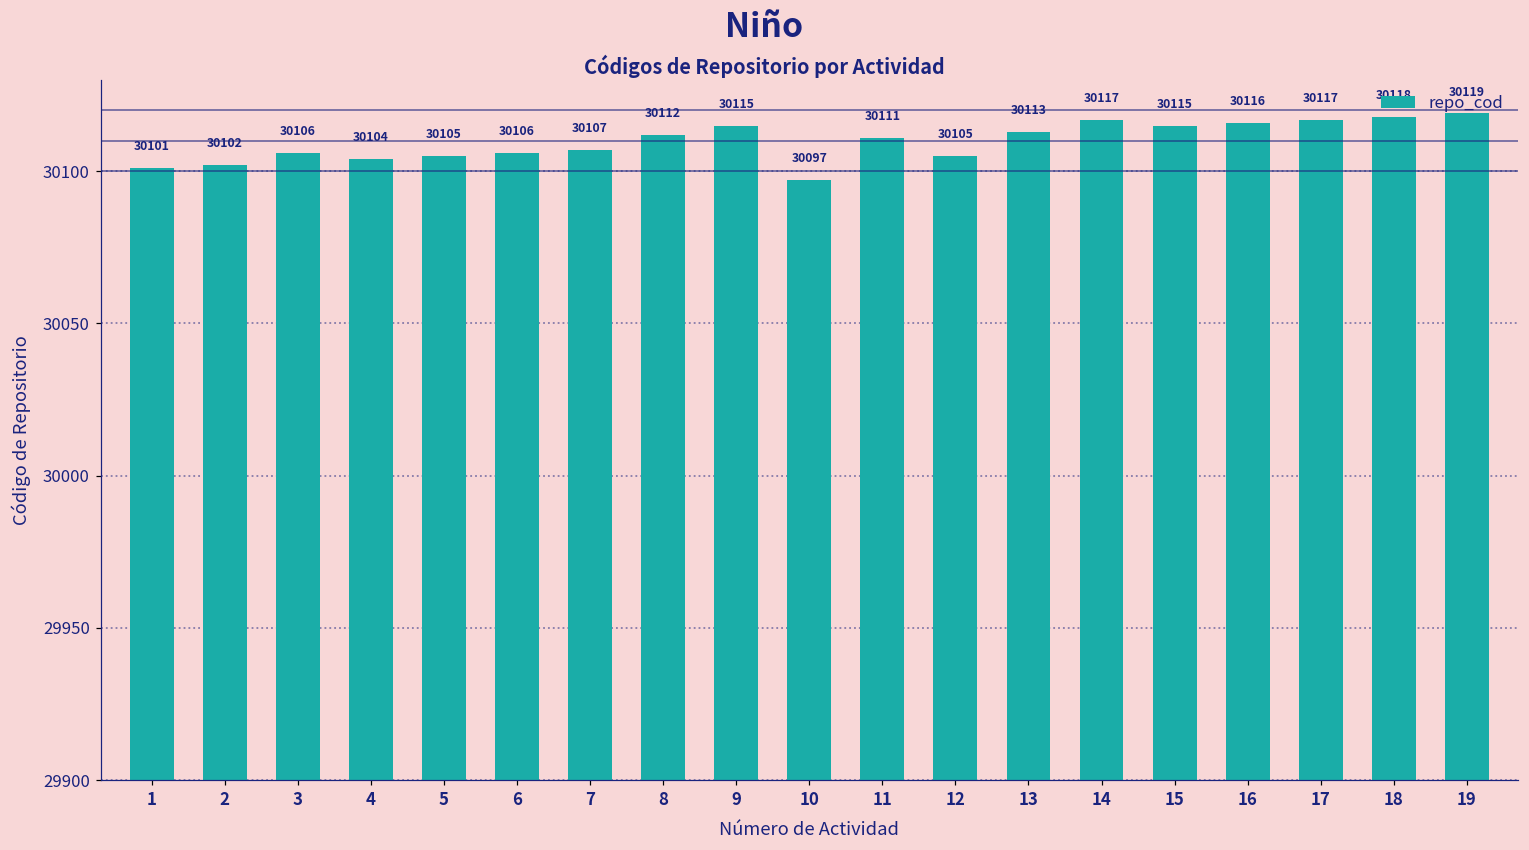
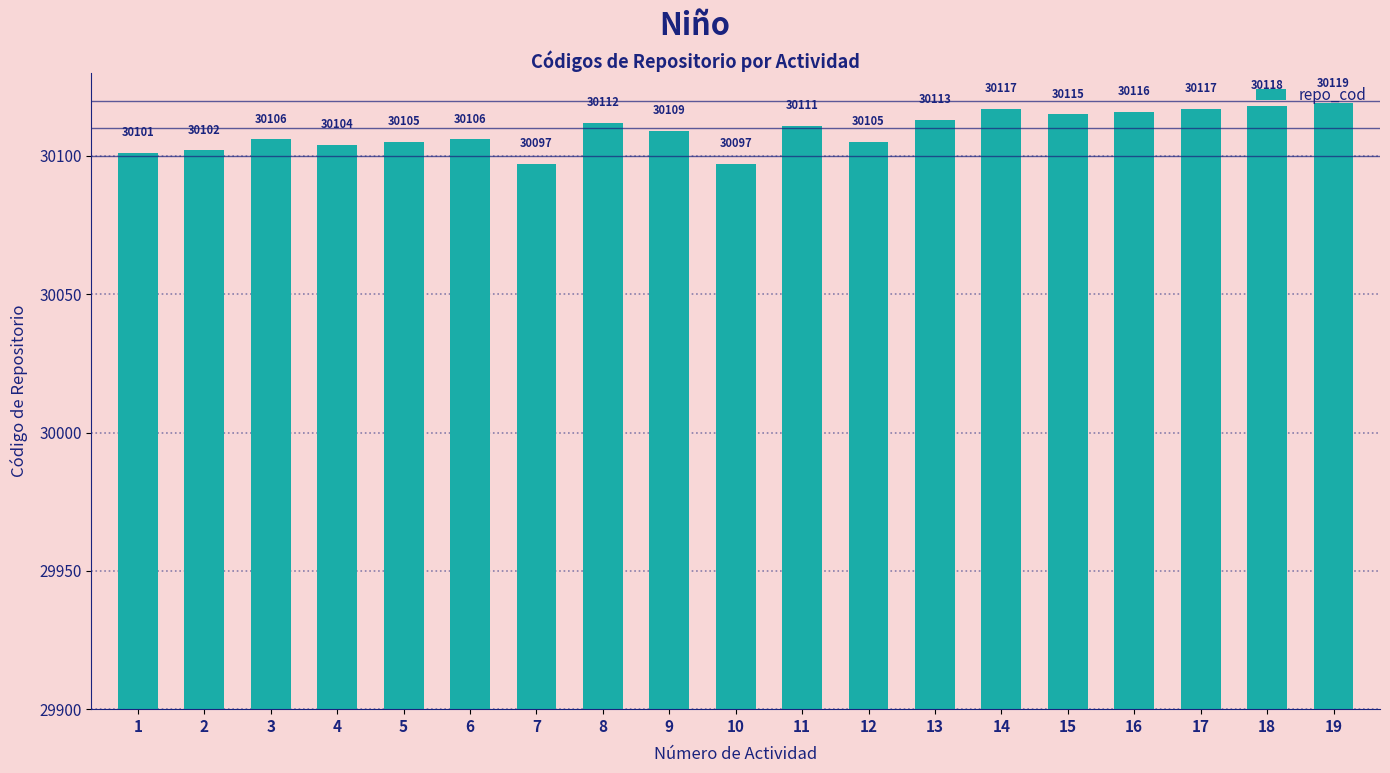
7: 30107 -> 30097
9: 30115 -> 30109
